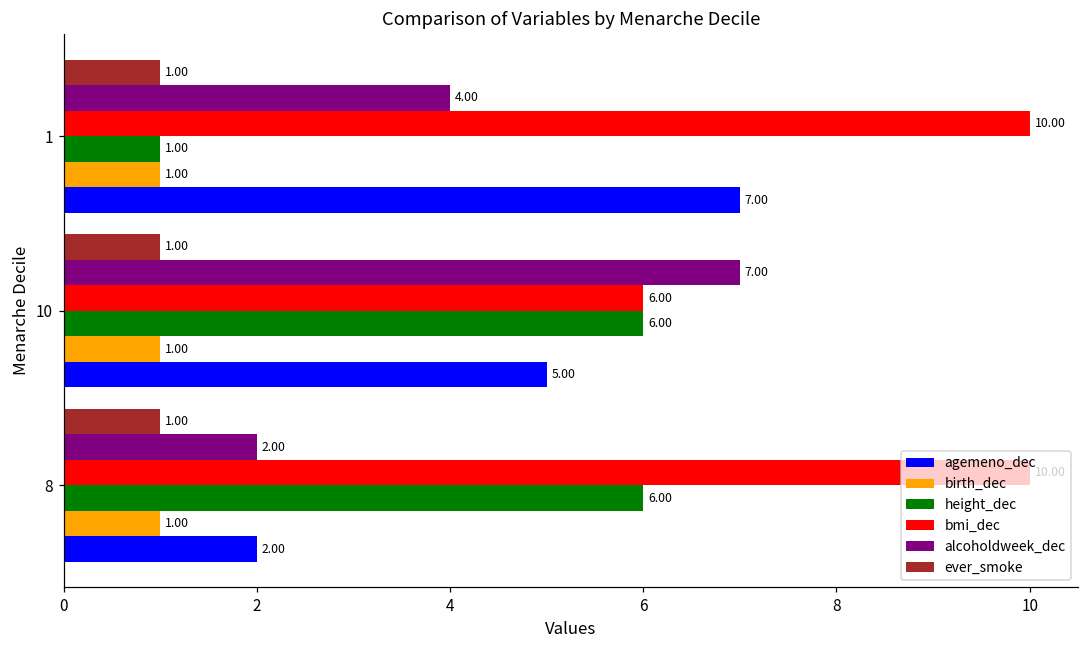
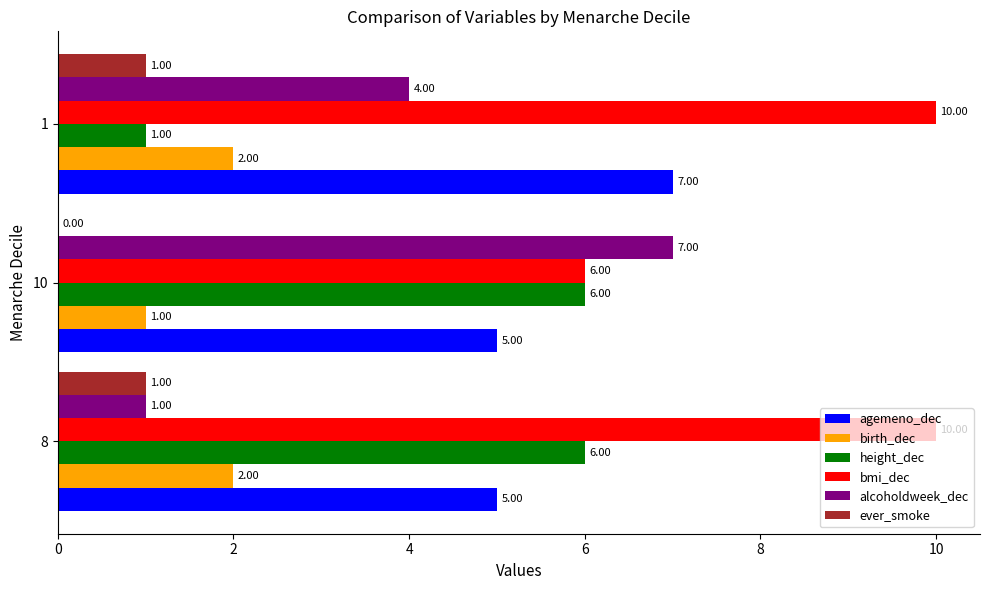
birth_dec, 1: 1.00 -> 2.00
ever_smoke, 10: 1.00 -> 0.00
alcoholdweek_dec, 8: 2.00 -> 1.00
birth_dec, 8: 1.00 -> 2.00
agemeno_dec, 8: 2.00 -> 5.00
